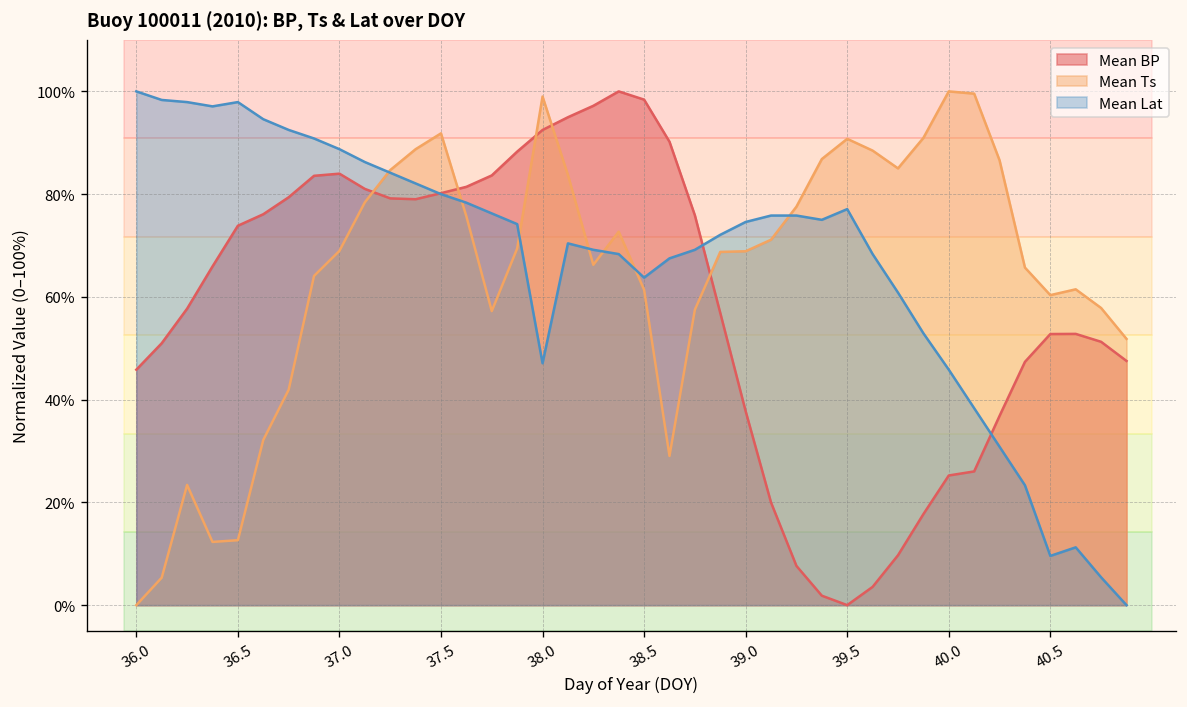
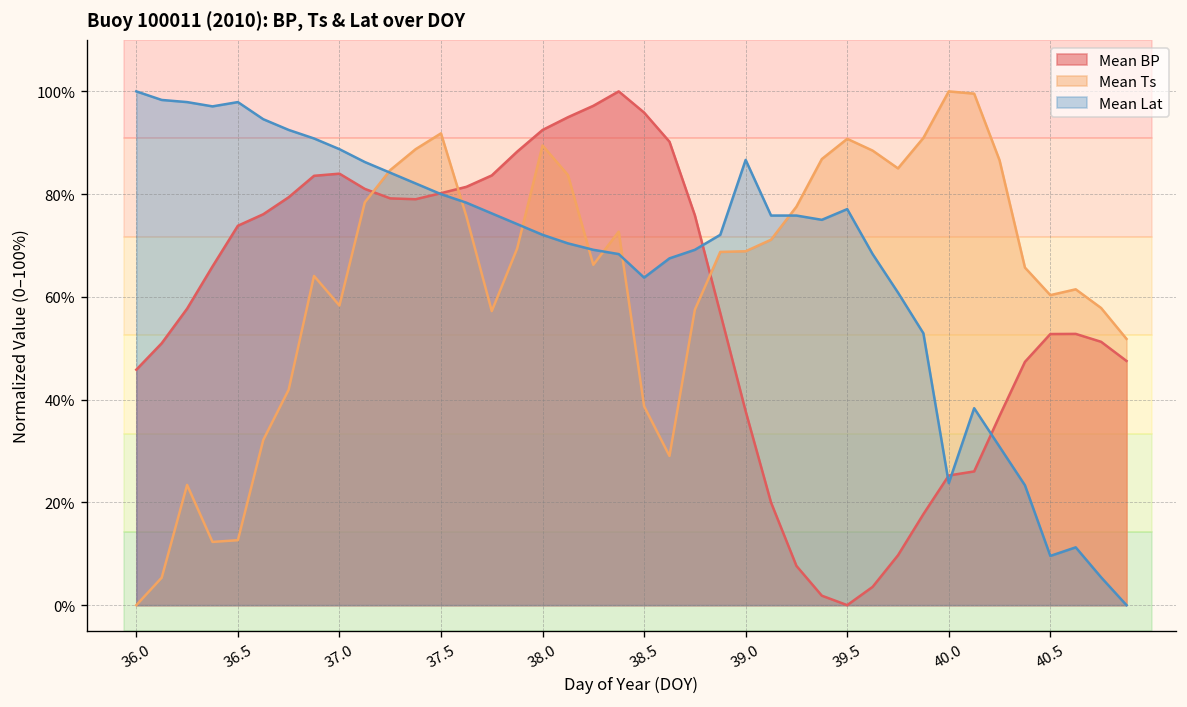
Mean Ts, 37.0: 69% -> 58%
Mean Ts, 38.0: 99% -> 89%
Mean Lat, 38.0: 47% -> 72%
Mean BP, 38.5: 98% -> 96%
Mean Ts, 38.5: 61% -> 39%
Mean Lat, 39.0: 75% -> 87%
Mean Lat, 40.0: 46% -> 24%
